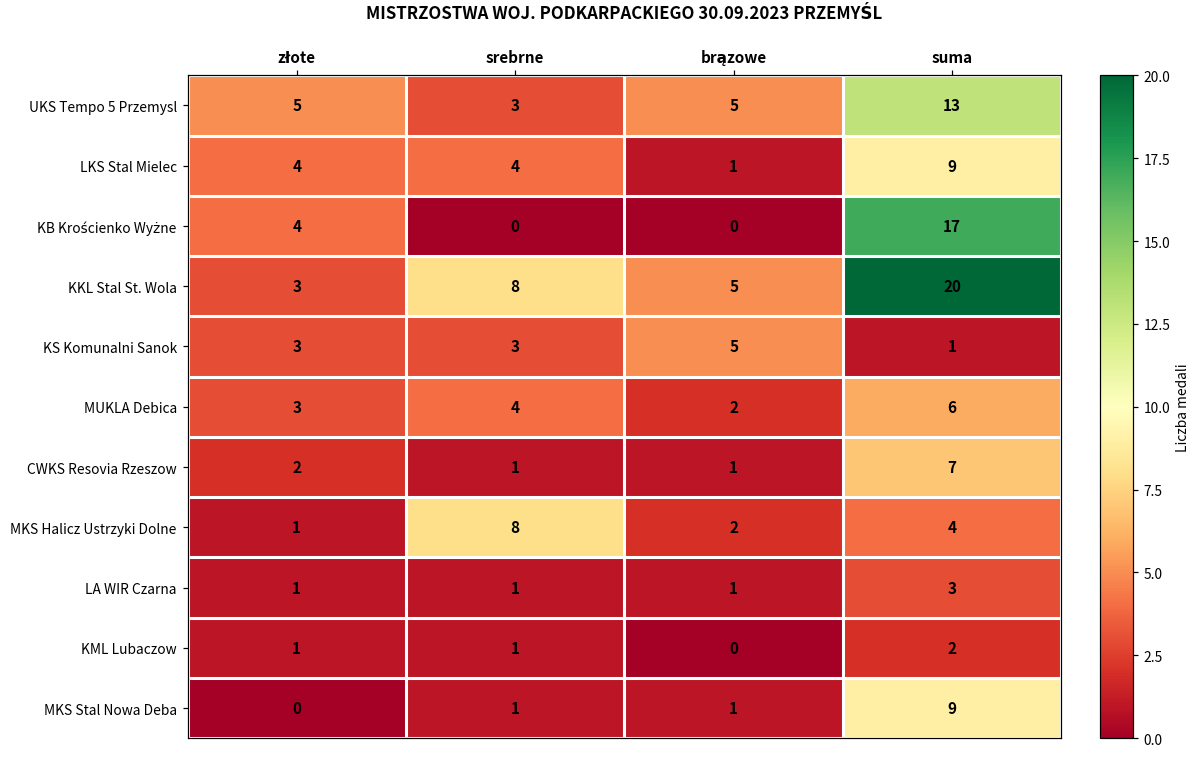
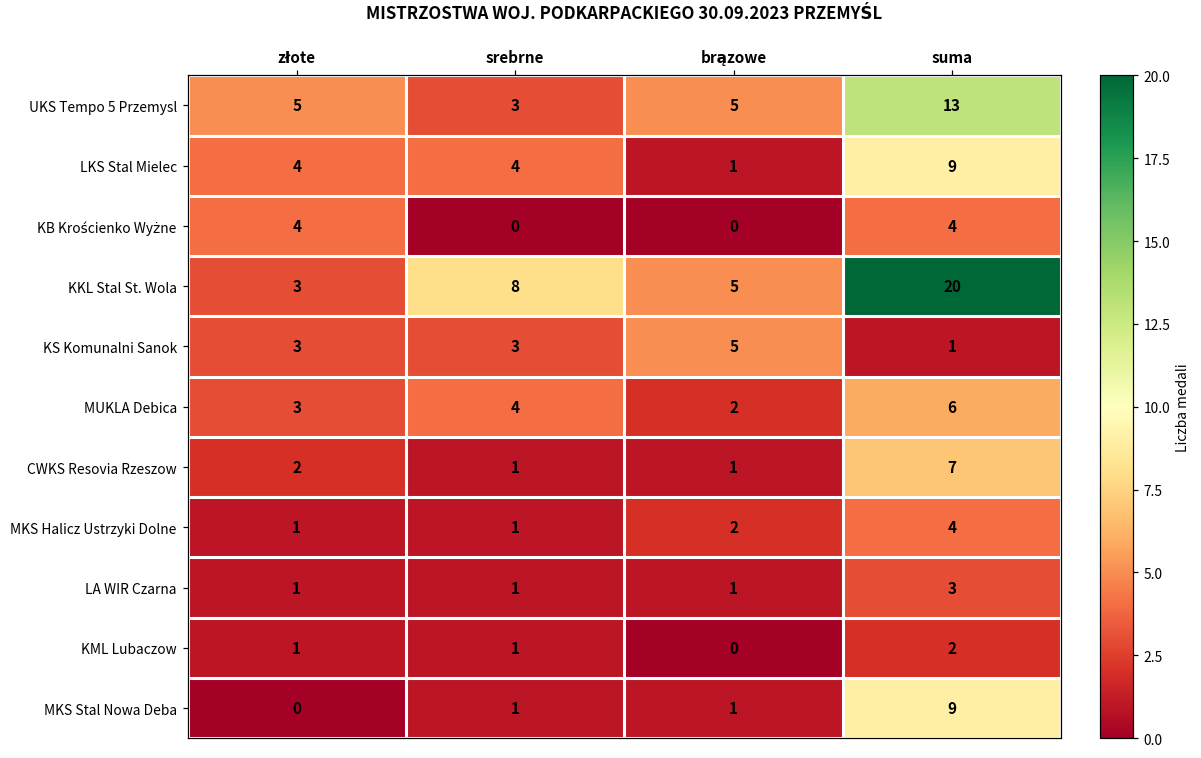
KB Krościenko Wyżne, suma: 17 -> 4
MKS Halicz Ustrzyki Dolne, srebrne: 8 -> 1
